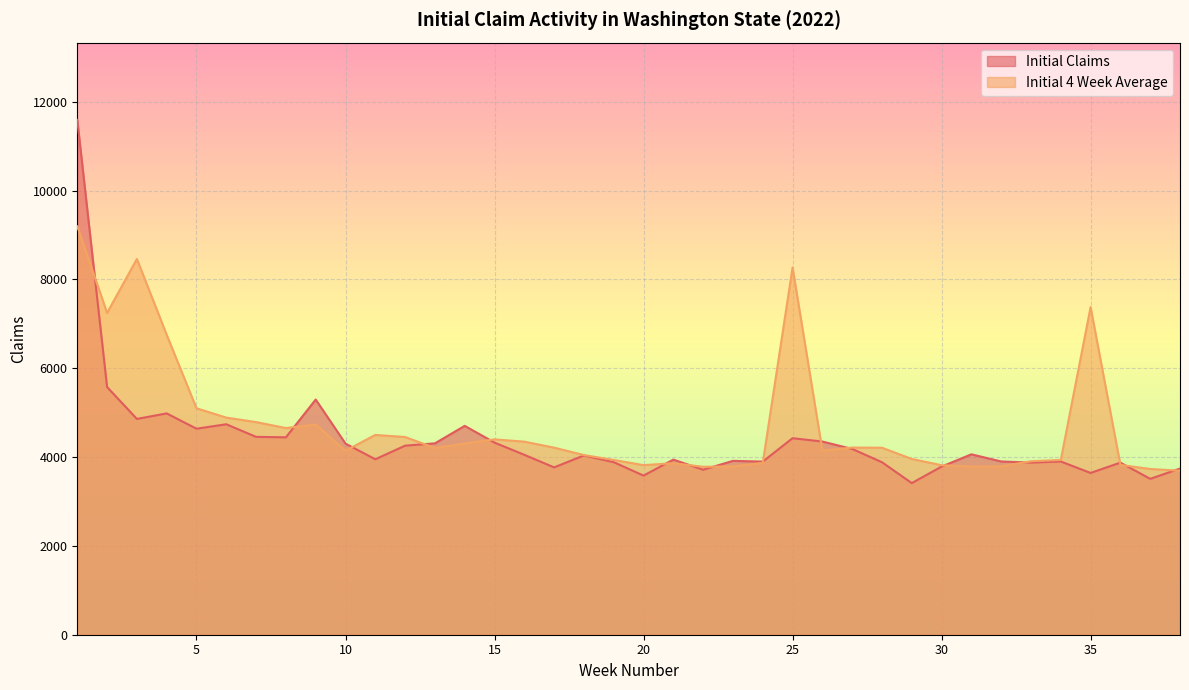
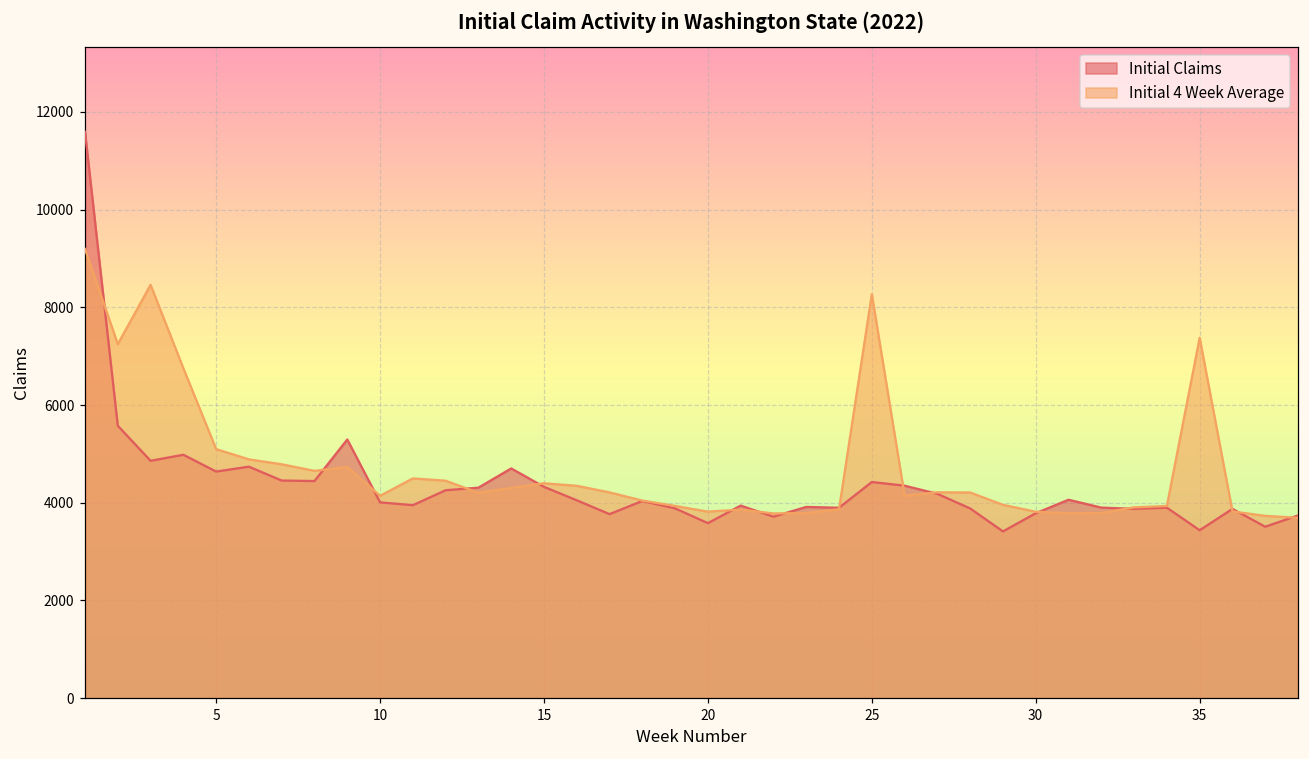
Initial Claims, 10: 4300 -> 4000
Initial Claims, 35: 3600 -> 3400
